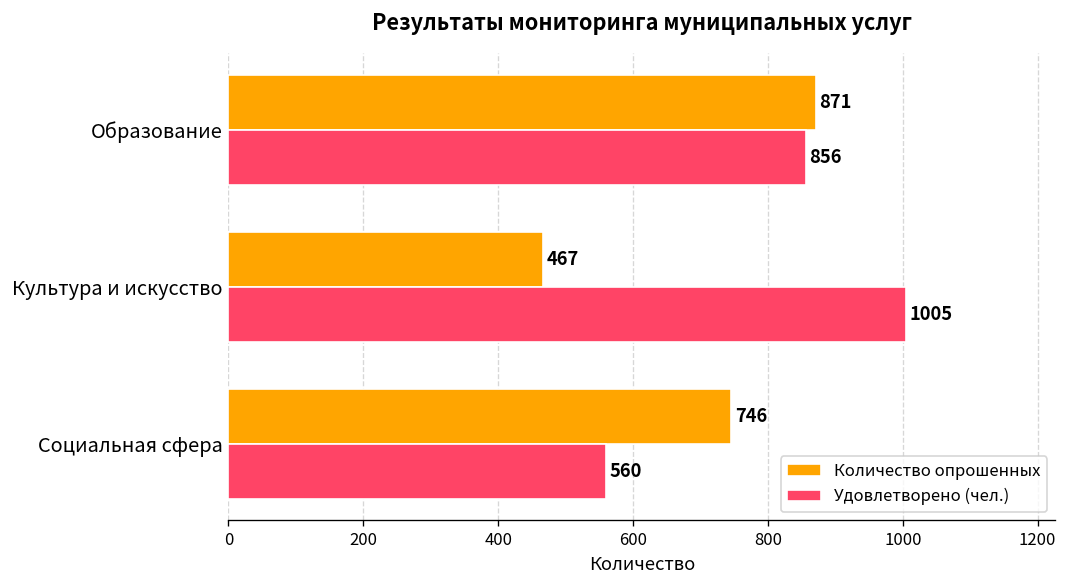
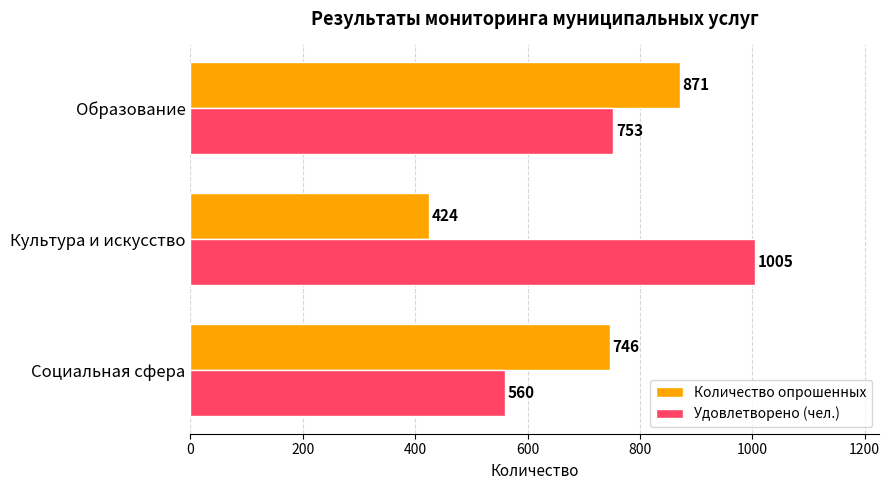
Удовлетворено (чел.), Образование: 856 -> 753
Количество опрошенных, Культура и искусство: 467 -> 424
